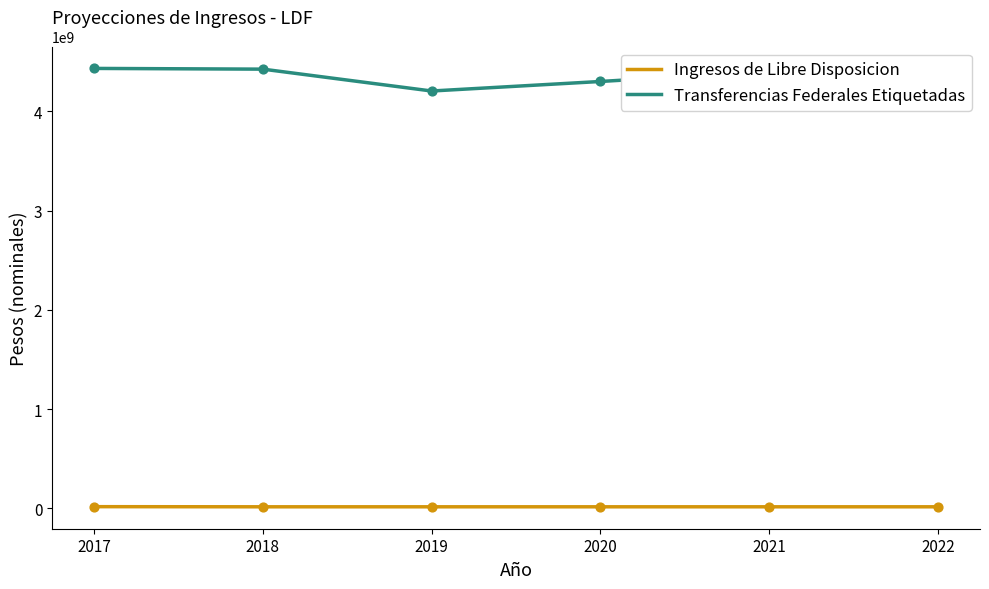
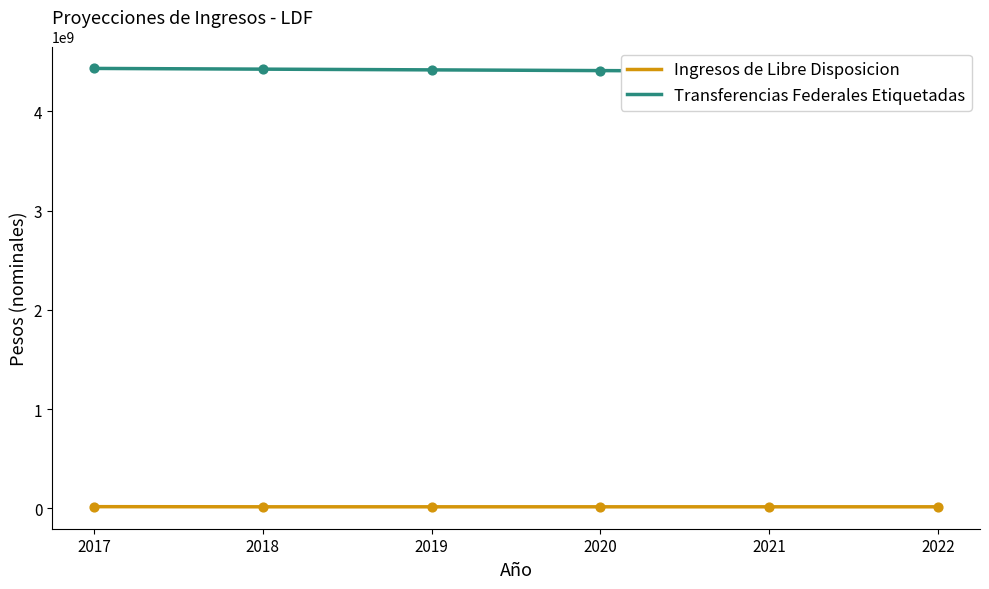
Transferencias Federales Etiquetadas, 2019: 4200000000 -> 4400000000
Transferencias Federales Etiquetadas, 2020: 4300000000 -> 4400000000
